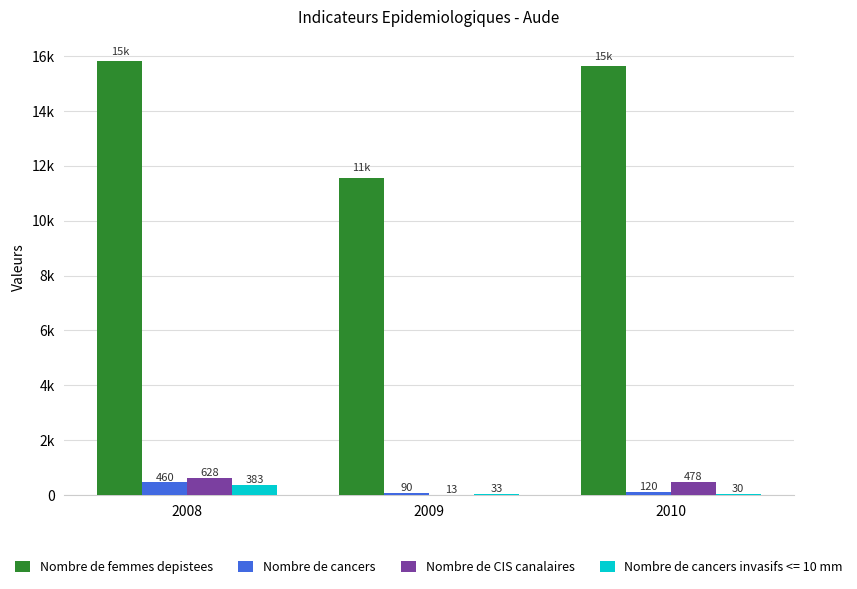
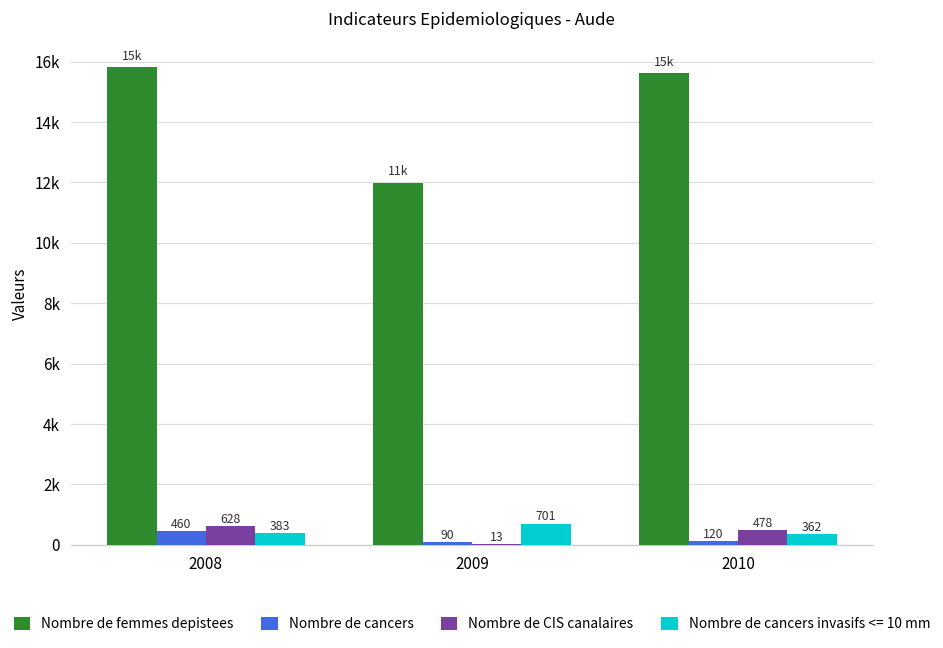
Nombre de femmes depistees, 2009: 11600 -> 12000
Nombre de cancers invasifs <= 10 mm, 2009: 33 -> 701
Nombre de cancers invasifs <= 10 mm, 2010: 30 -> 362
